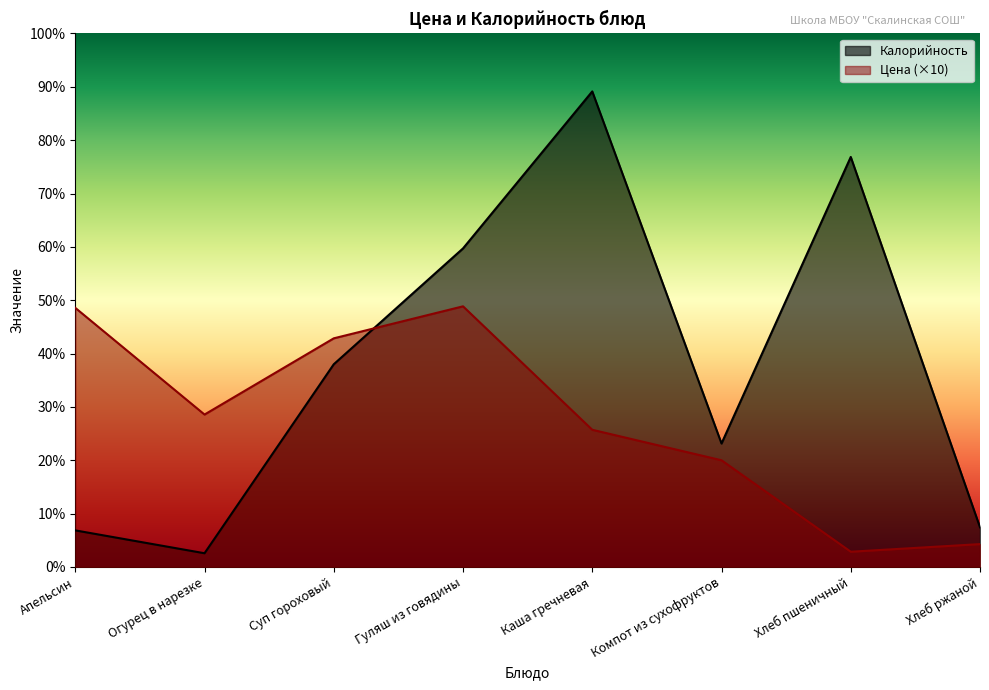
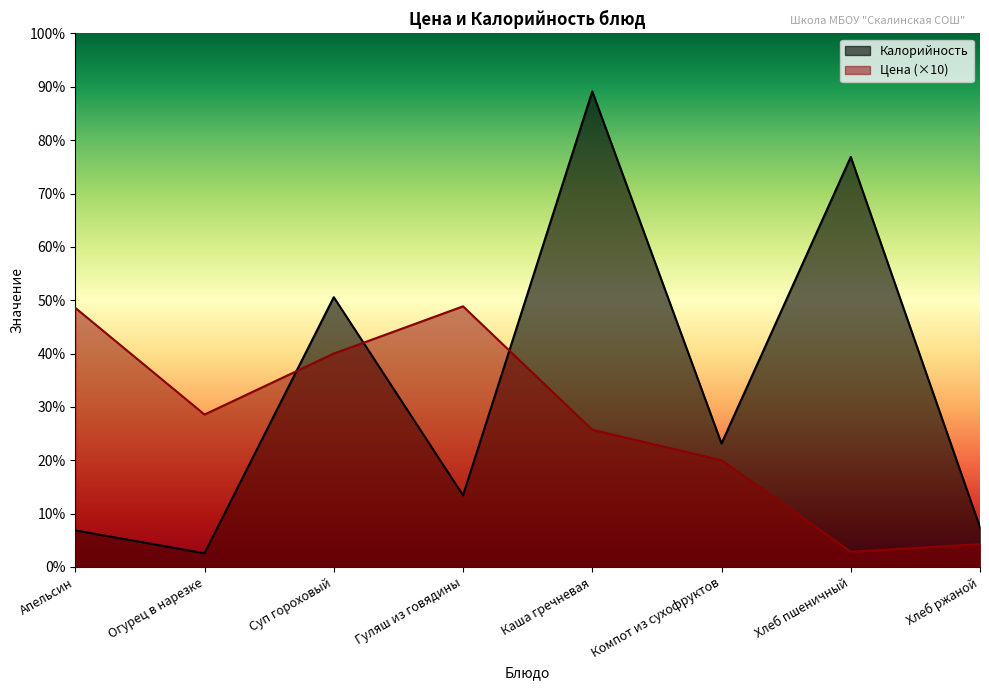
Калорийность, Суп гороховый: 38% -> 51%
Цена (×10), Суп гороховый: 43% -> 40%
Калорийность, Гуляш из говядины: 60% -> 13%
